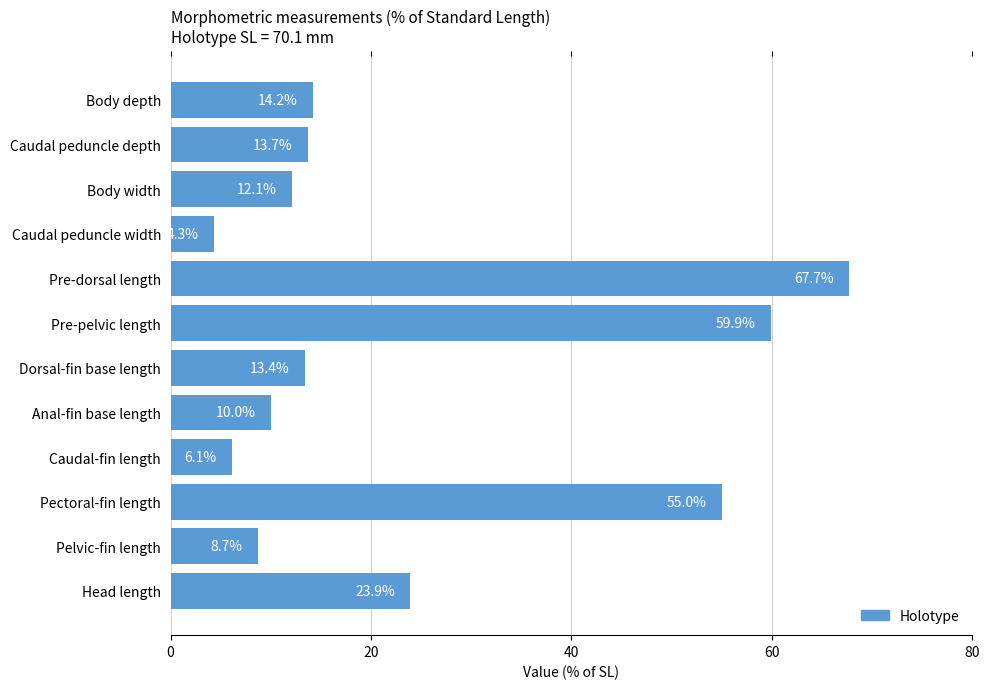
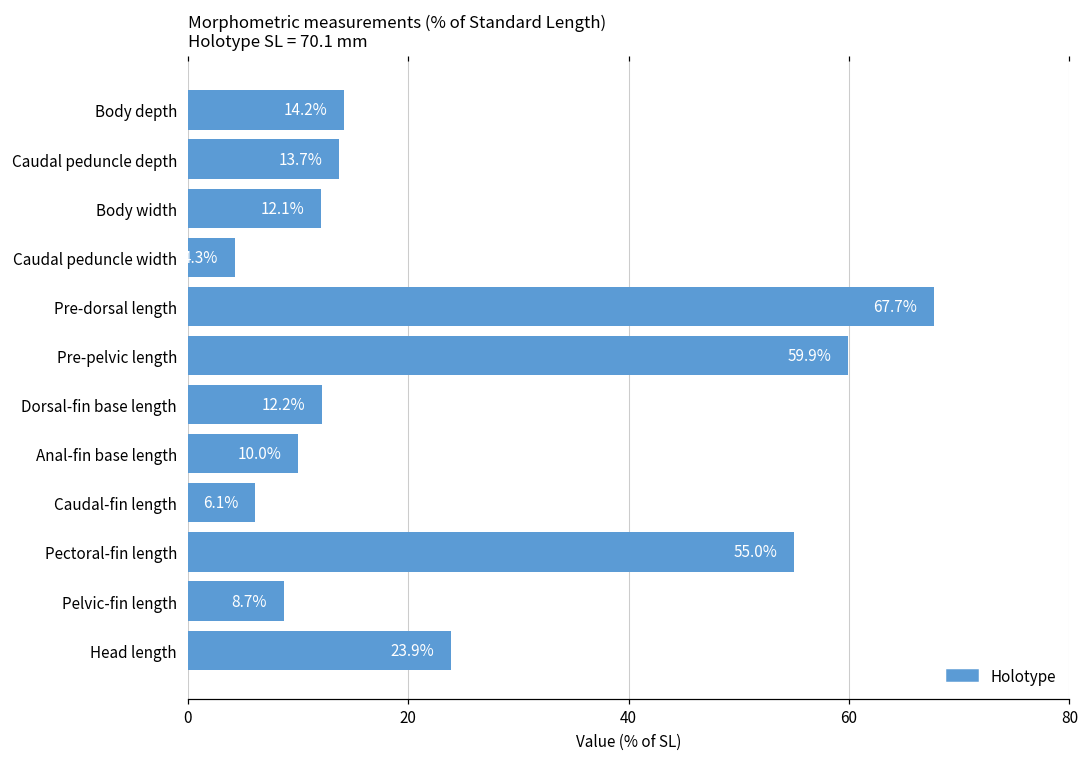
Dorsal-fin base length: 13.4% -> 12.2%
